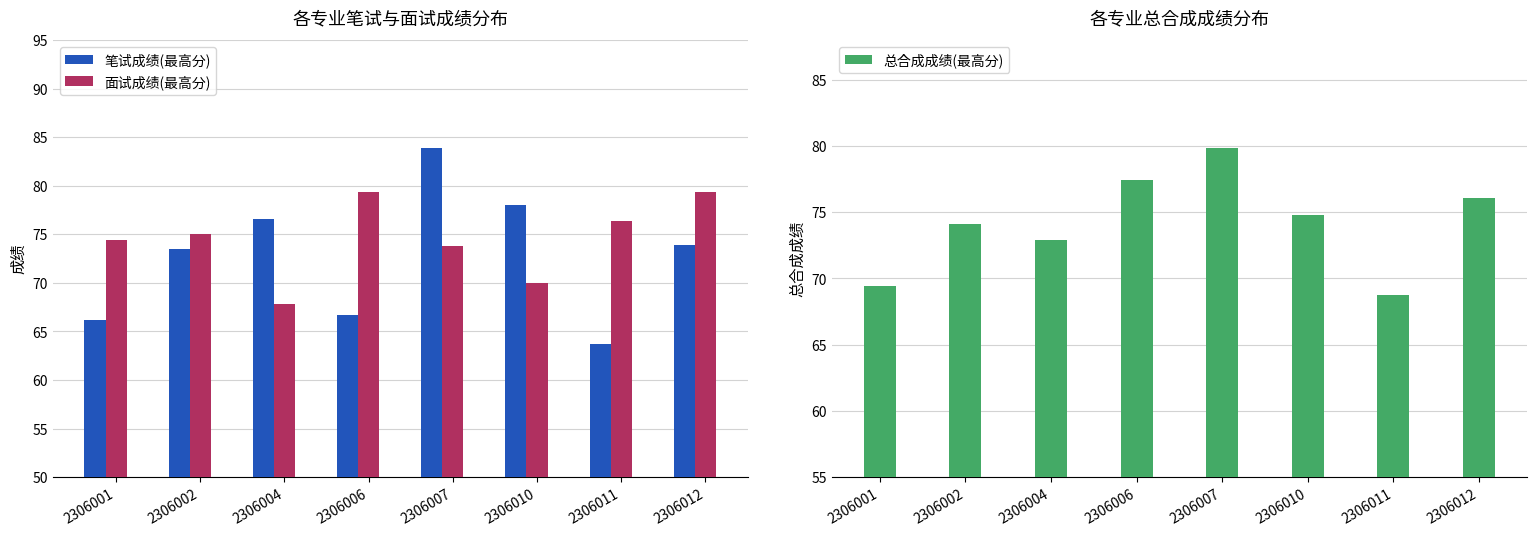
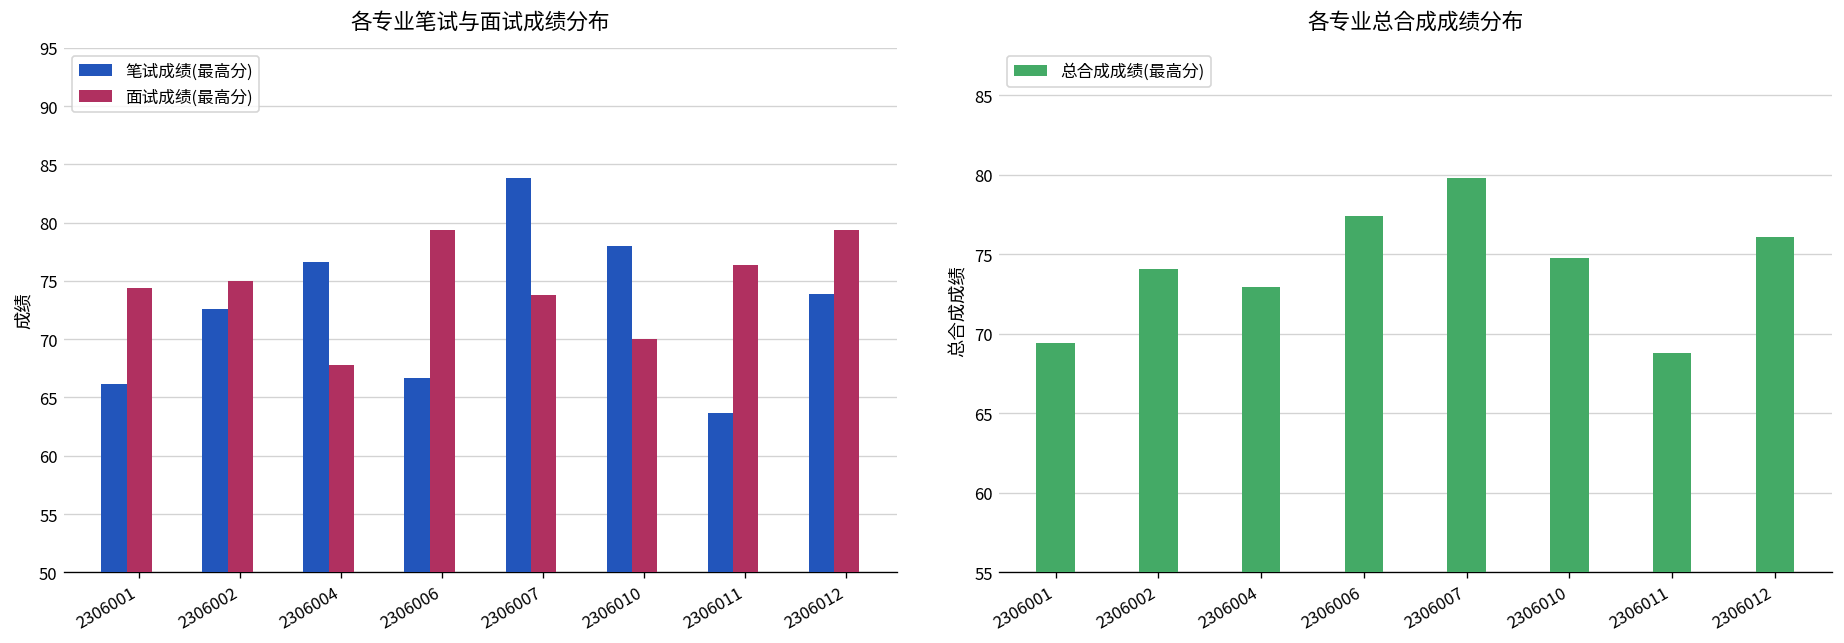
各专业笔试与面试成绩分布, 笔试成绩(最高分), 2306002: 74 -> 73
